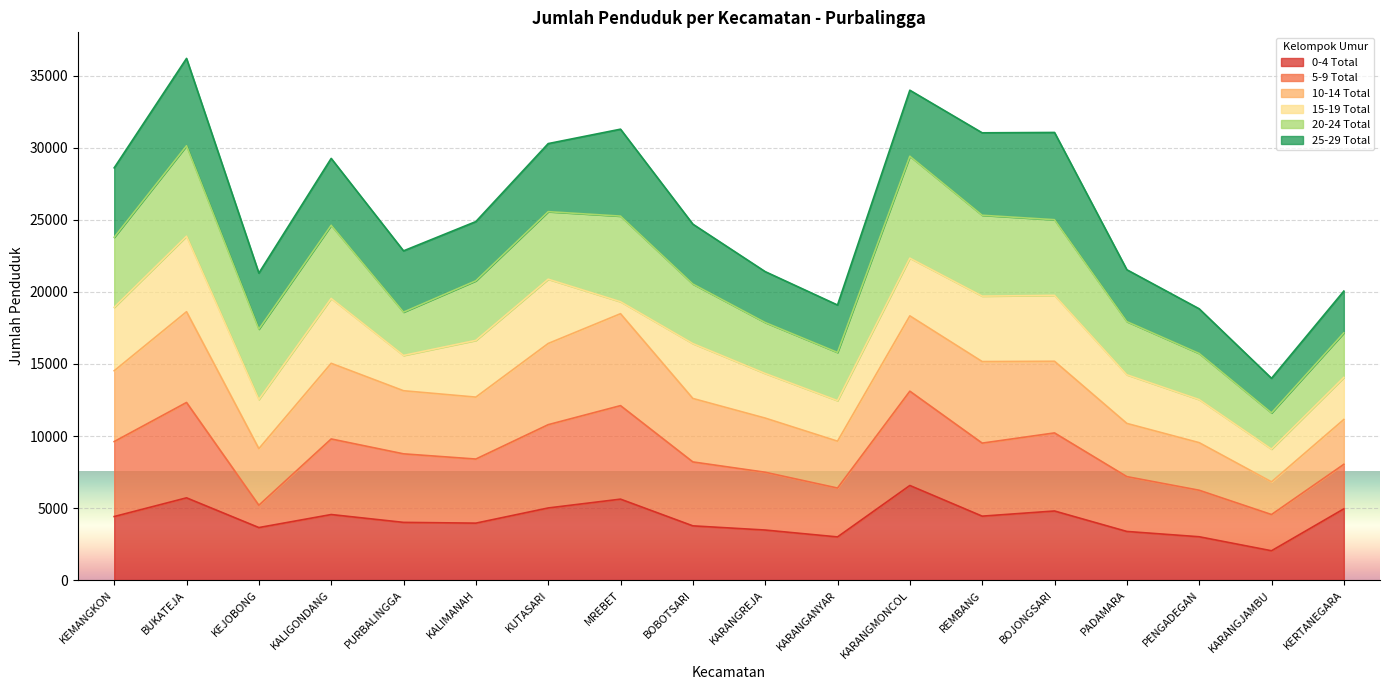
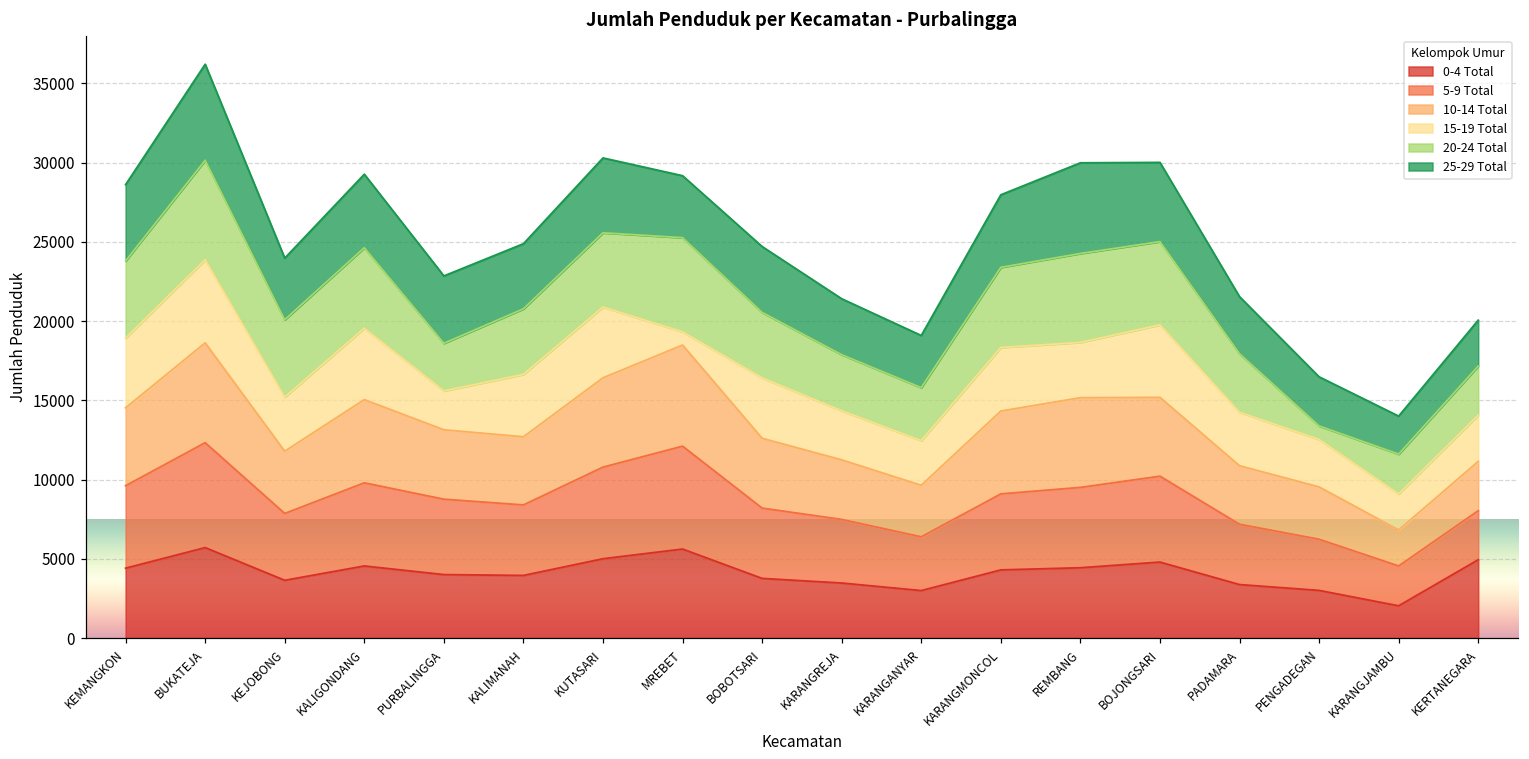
5-9 Total, KEJOBONG: 1600 -> 4200
25-29 Total, MREBET: 6000 -> 3900
0-4 Total, KARANGMONCOL: 6600 -> 4300
5-9 Total, KARANGMONCOL: 6500 -> 4800
20-24 Total, KARANGMONCOL: 7100 -> 5100
15-19 Total, REMBANG: 4500 -> 3500
25-29 Total, BOJONGSARI: 6100 -> 5000
20-24 Total, PENGADEGAN: 3200 -> 900
